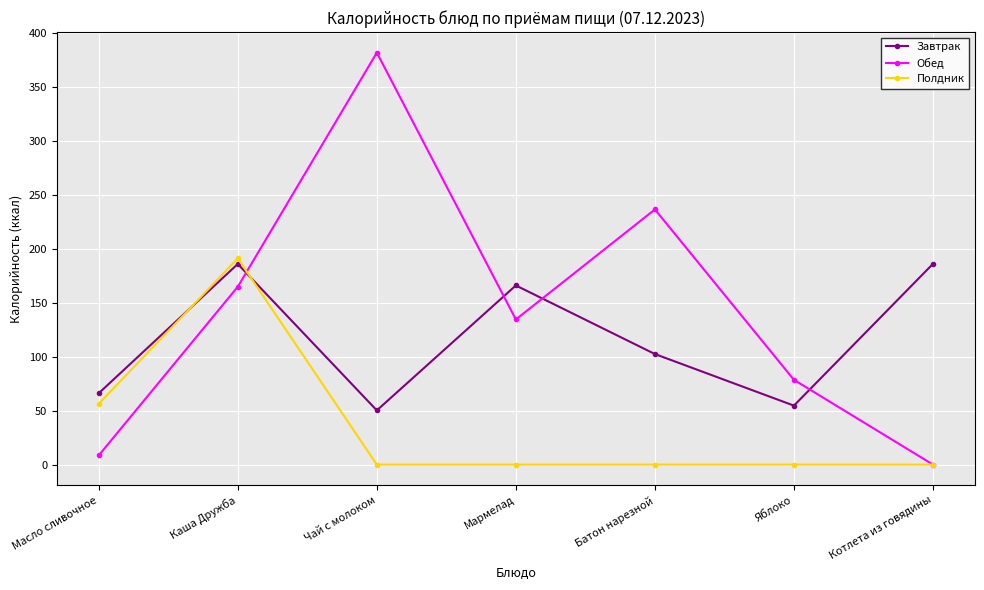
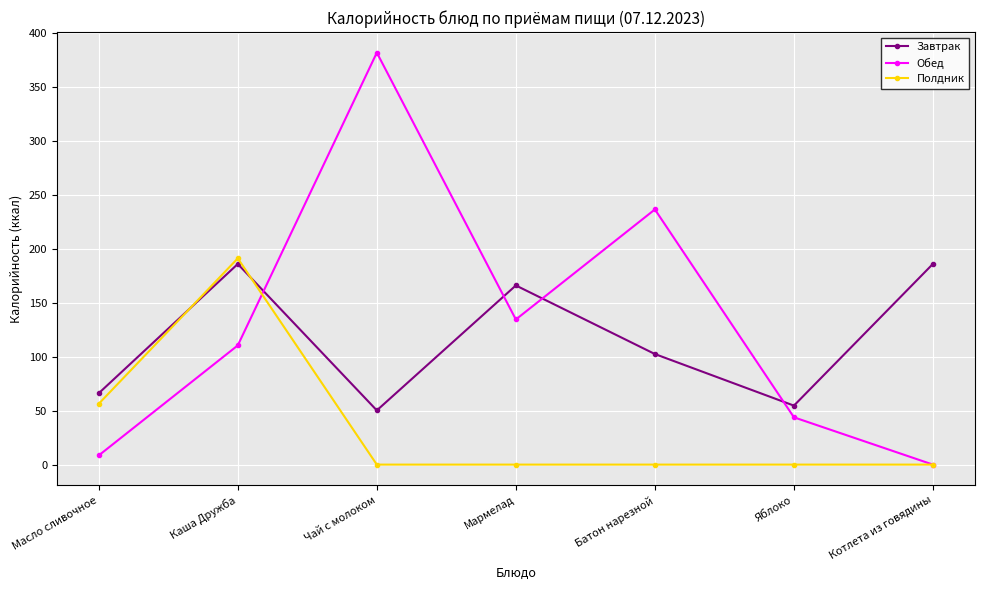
Обед, Каша Дружба: 165 -> 110
Обед, Яблоко: 79 -> 44
